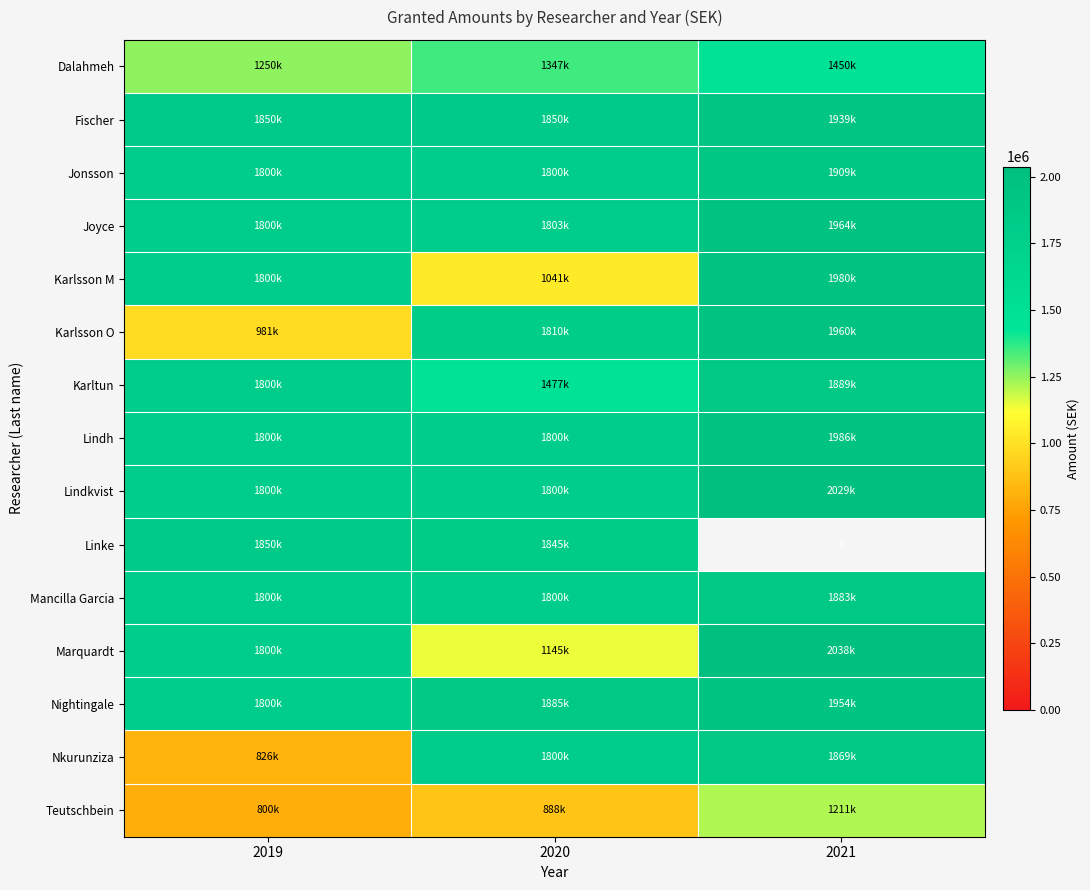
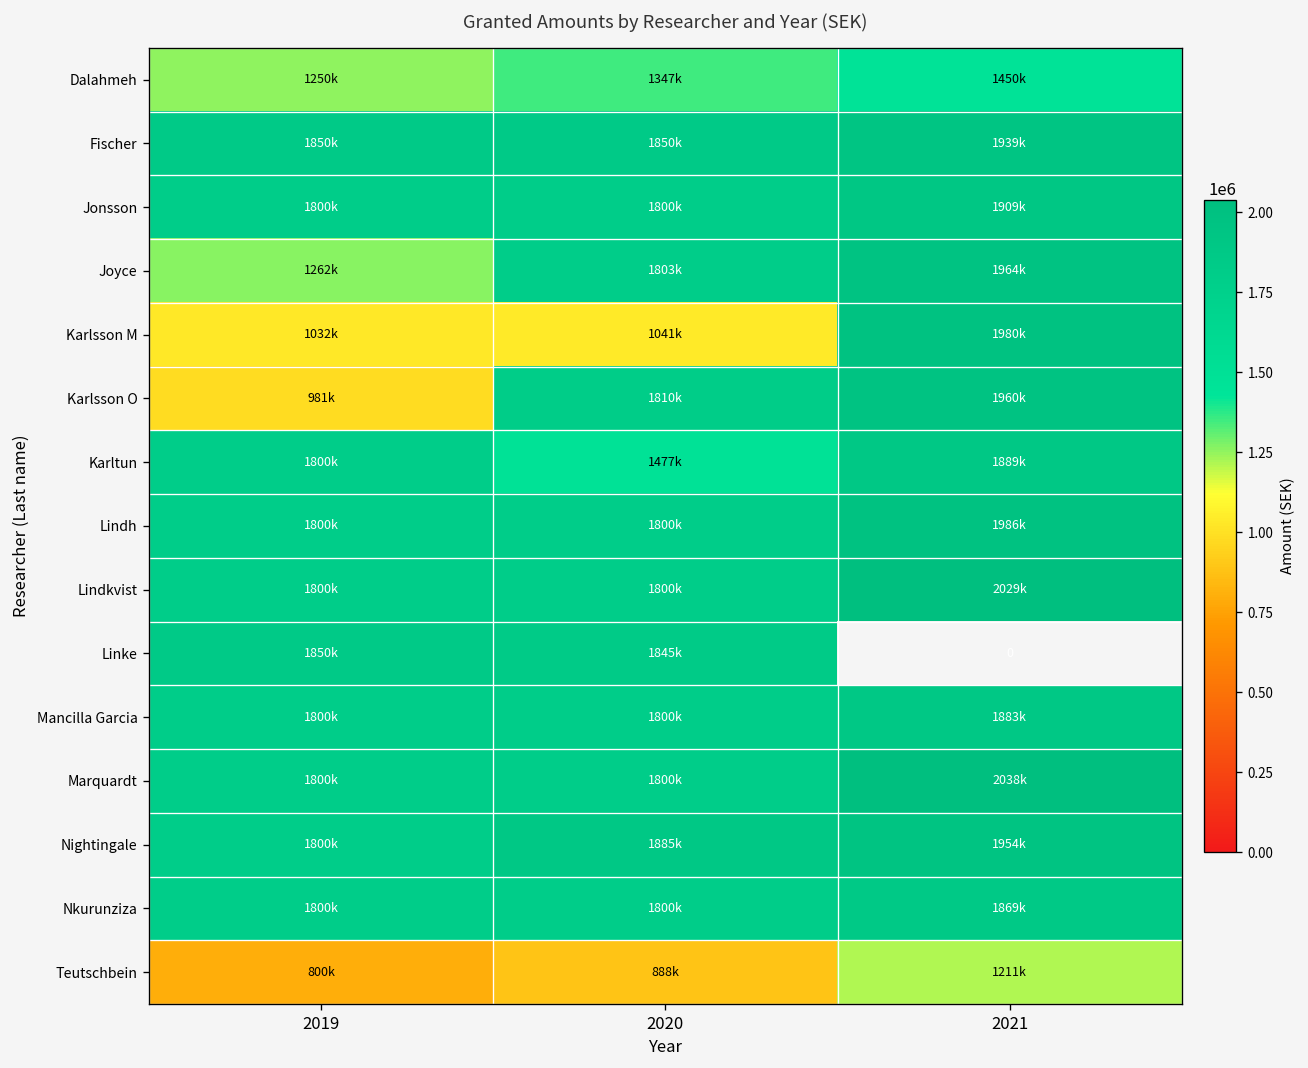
Joyce, 2019: 1800k -> 1262k
Karlsson M, 2019: 1800k -> 1032k
Marquardt, 2020: 1145k -> 1800k
Nkurunziza, 2019: 826k -> 1800k
